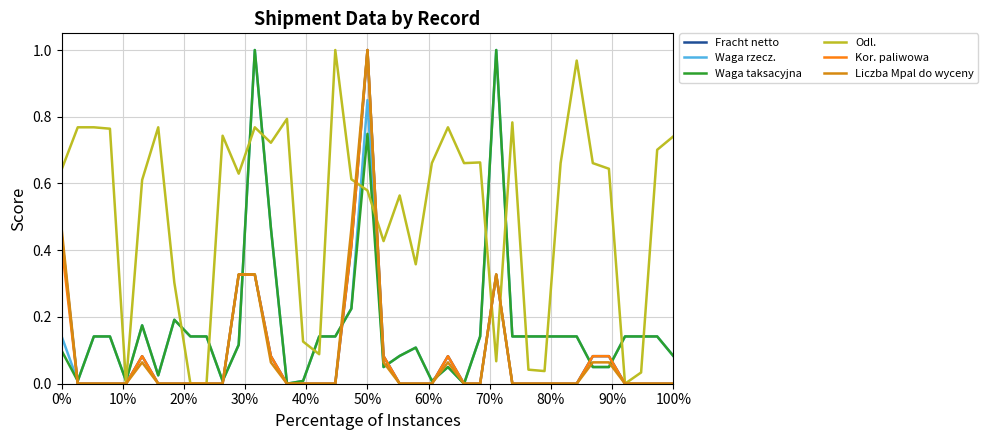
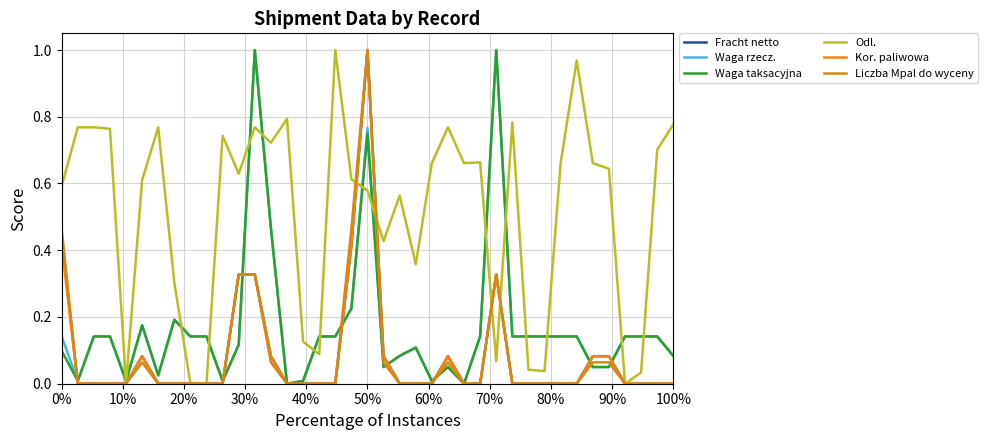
Odl., 0%: 0.64 -> 0.59
Waga rzecz., 50%: 0.85 -> 0.77
Odl., 100%: 0.74 -> 0.78
